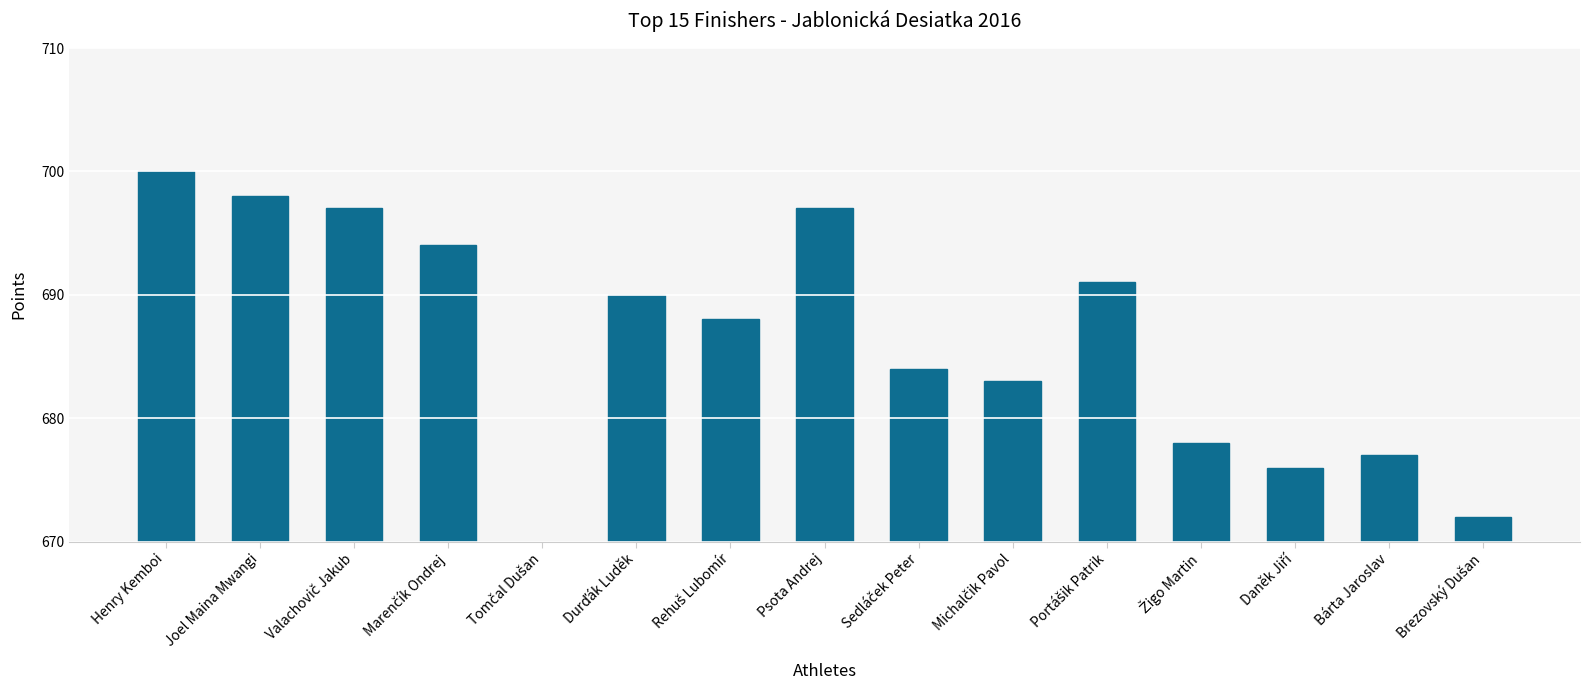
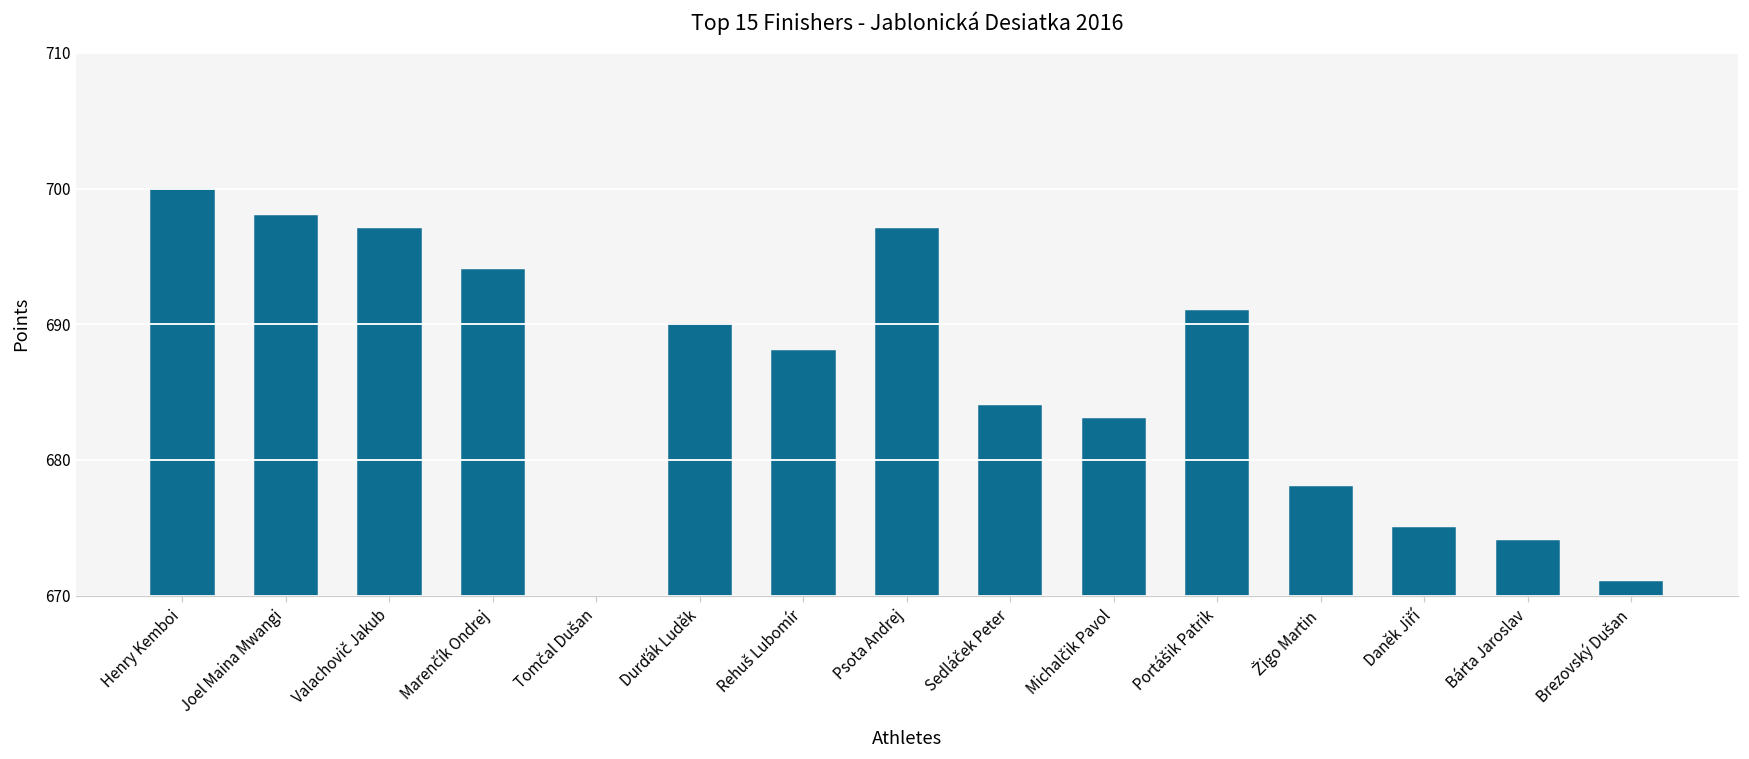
Daněk Jiří: 676 -> 675
Bárta Jaroslav: 677 -> 674
Brezovský Dušan: 672 -> 671
